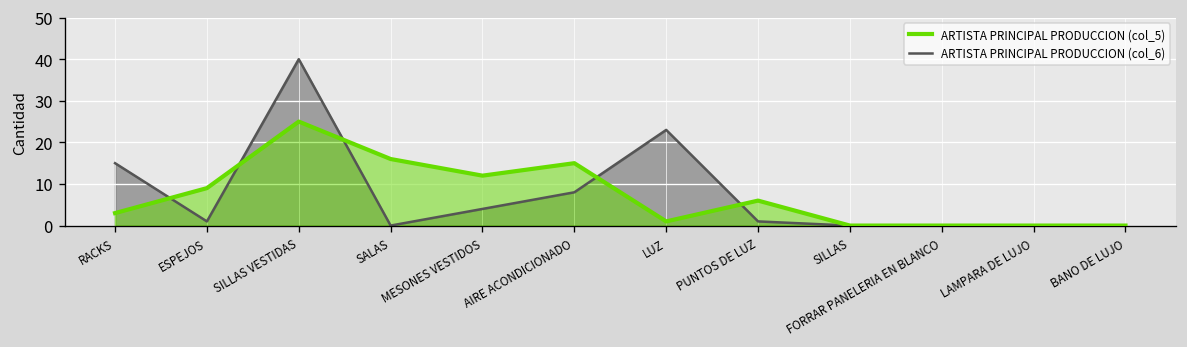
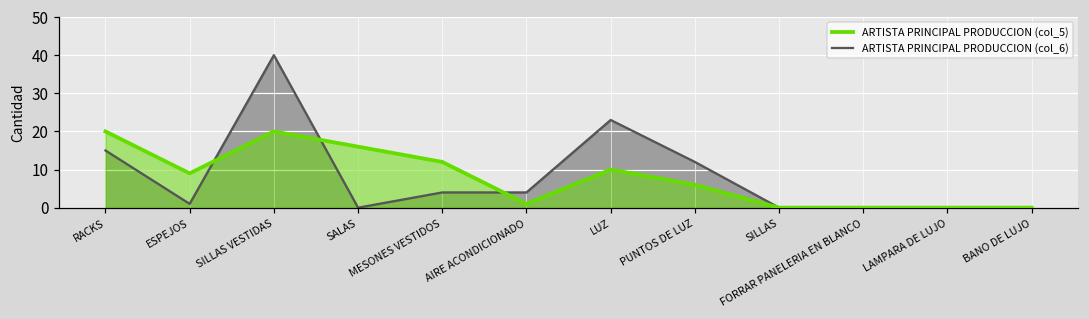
ARTISTA PRINCIPAL PRODUCCION (col_5), RACKS: 3 -> 20
ARTISTA PRINCIPAL PRODUCCION (col_5), SILLAS VESTIDAS: 25 -> 20
ARTISTA PRINCIPAL PRODUCCION (col_5), AIRE ACONDICIONADO: 15 -> 1
ARTISTA PRINCIPAL PRODUCCION (col_6), AIRE ACONDICIONADO: 8 -> 4
ARTISTA PRINCIPAL PRODUCCION (col_5), LUZ: 1 -> 10
ARTISTA PRINCIPAL PRODUCCION (col_6), PUNTOS DE LUZ: 1 -> 12
